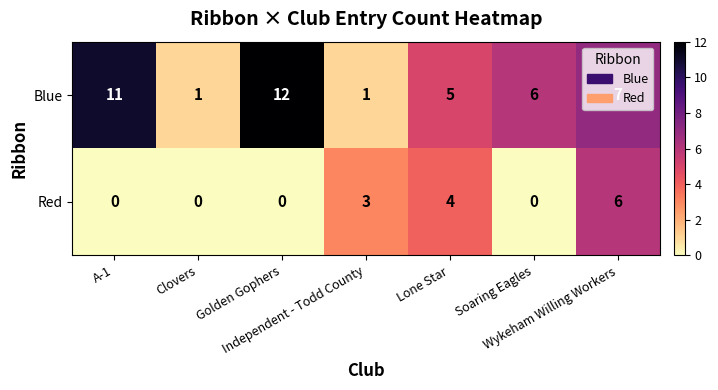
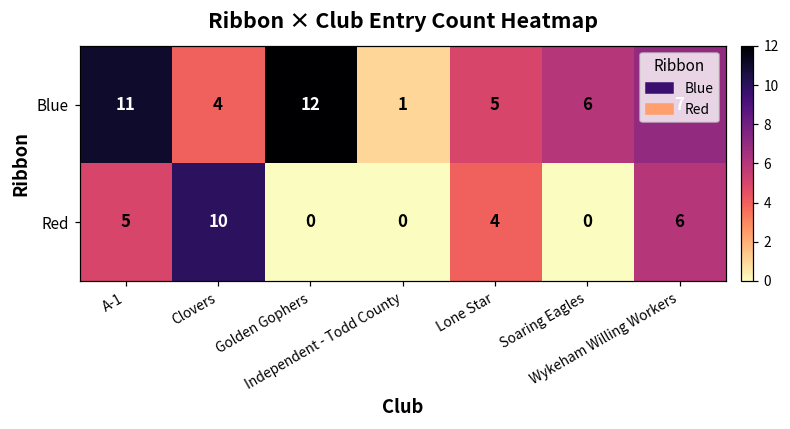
Blue, Clovers: 1 -> 4
Red, A-1: 0 -> 5
Red, Clovers: 0 -> 10
Red, Independent - Todd County: 3 -> 0
